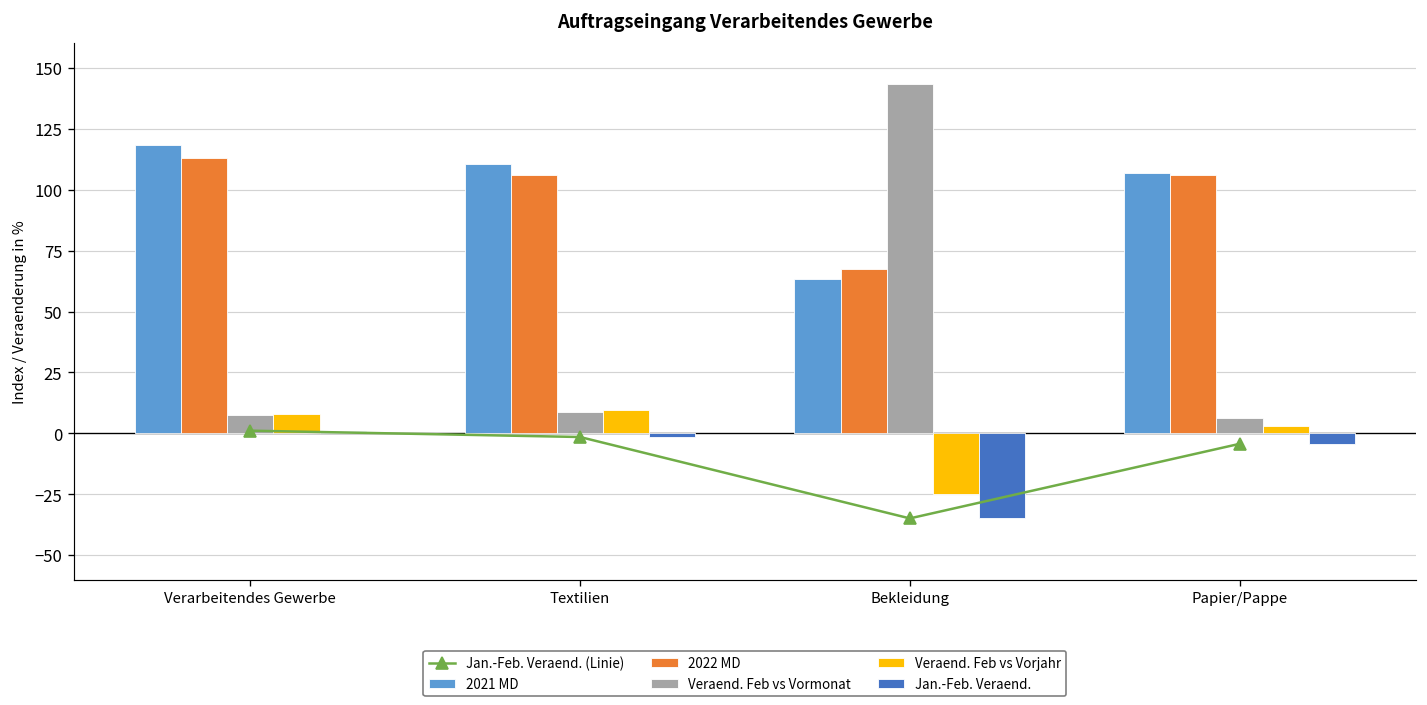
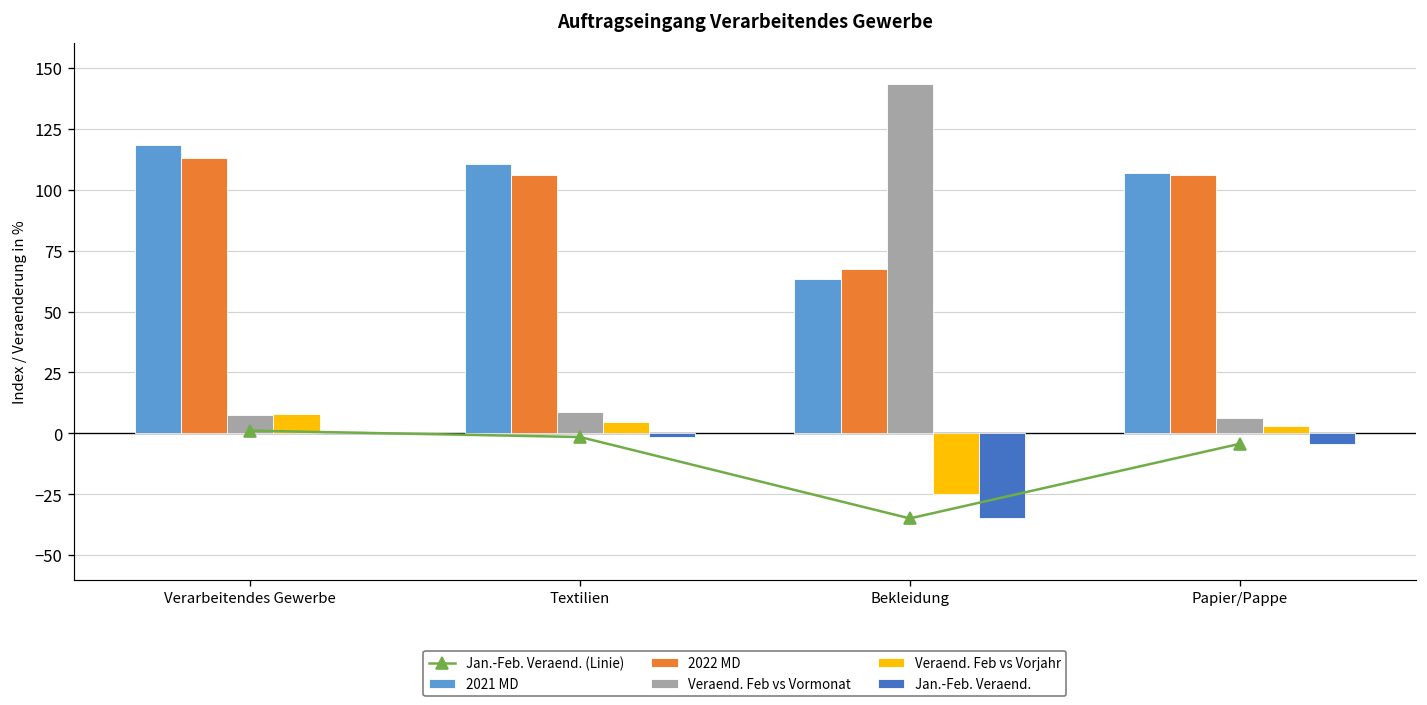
Veraend. Feb vs Vorjahr, Textilien: 9 -> 5
